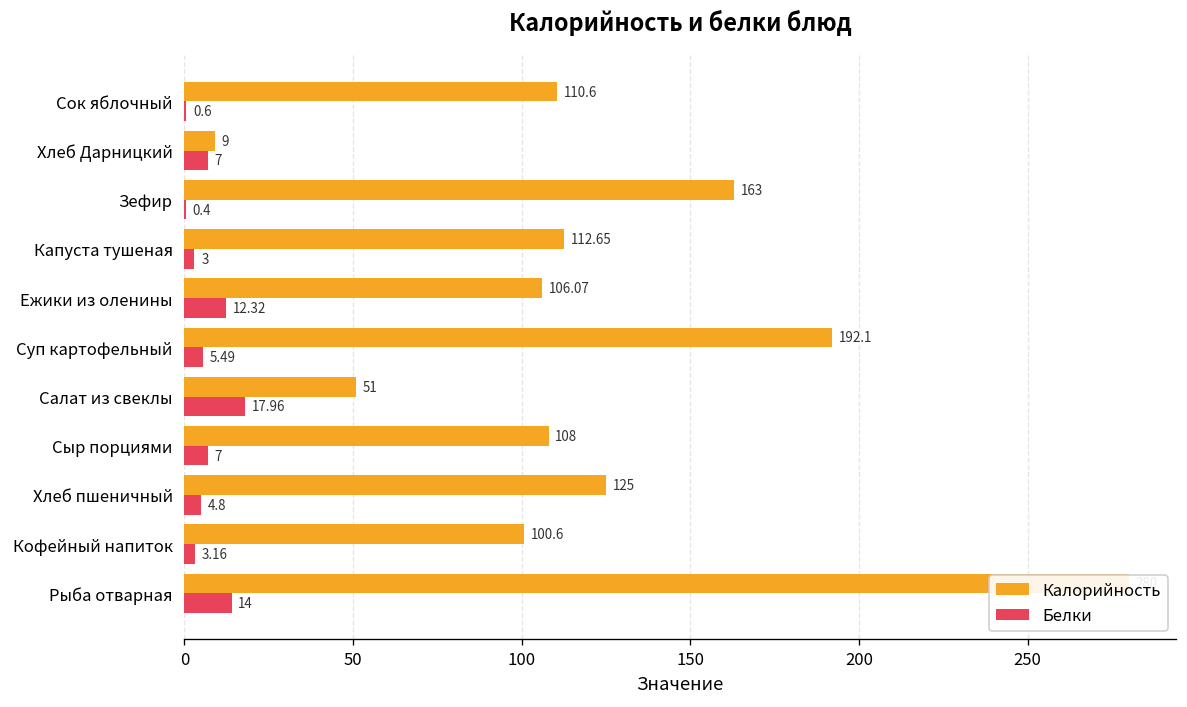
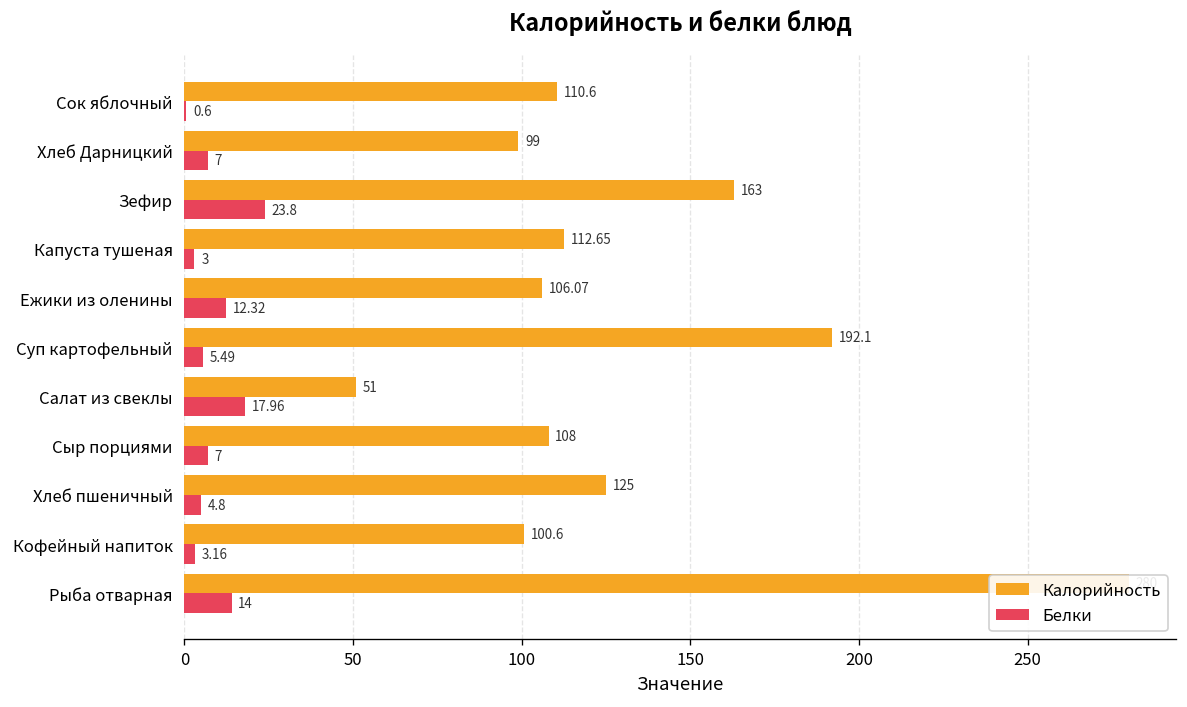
Калорийность, Хлеб Дарницкий: 9 -> 99
Белки, Зефир: 0.4 -> 23.8
